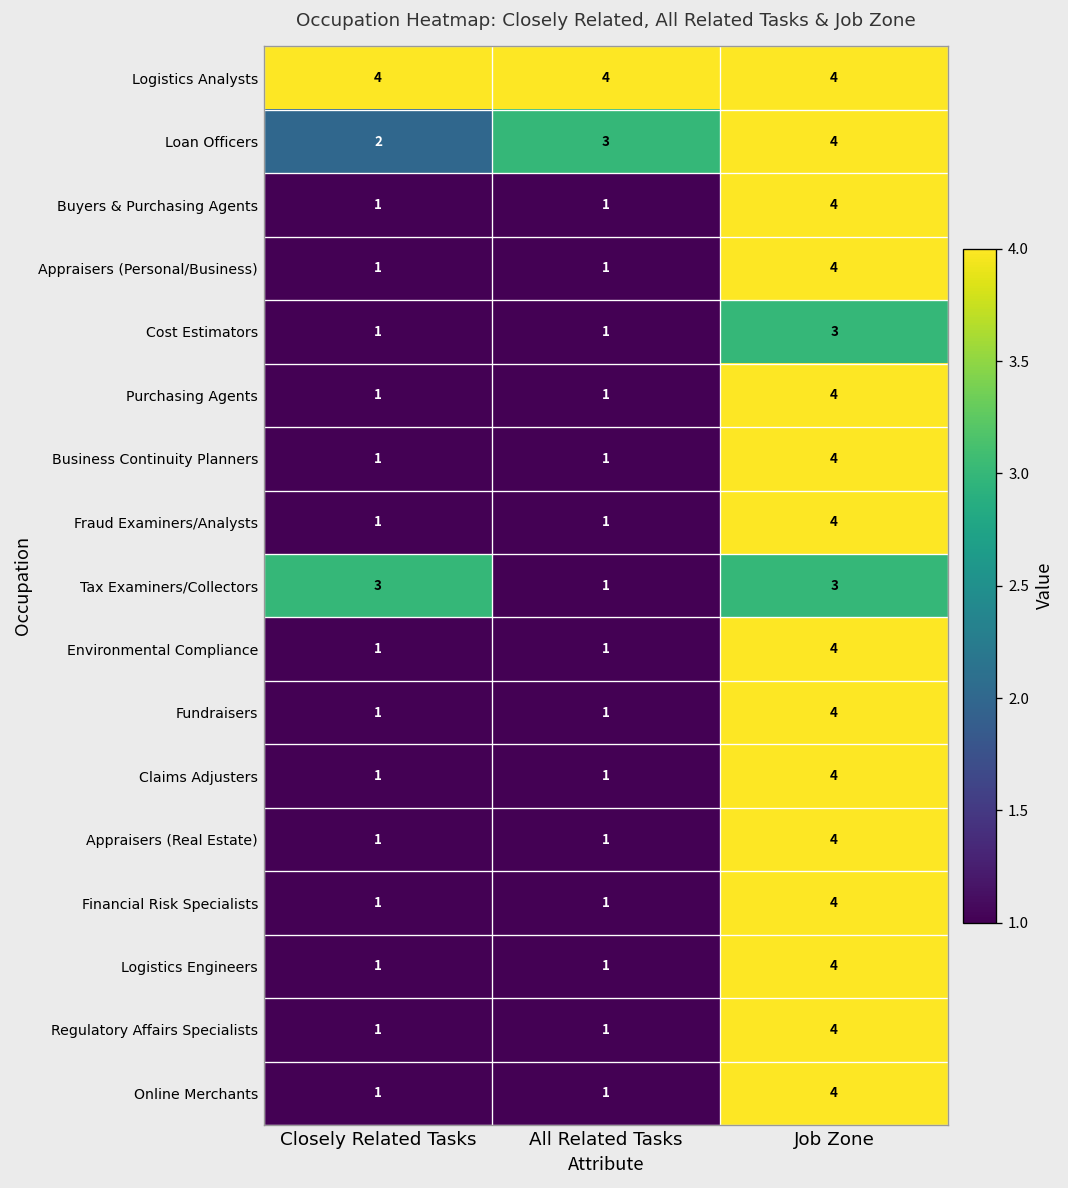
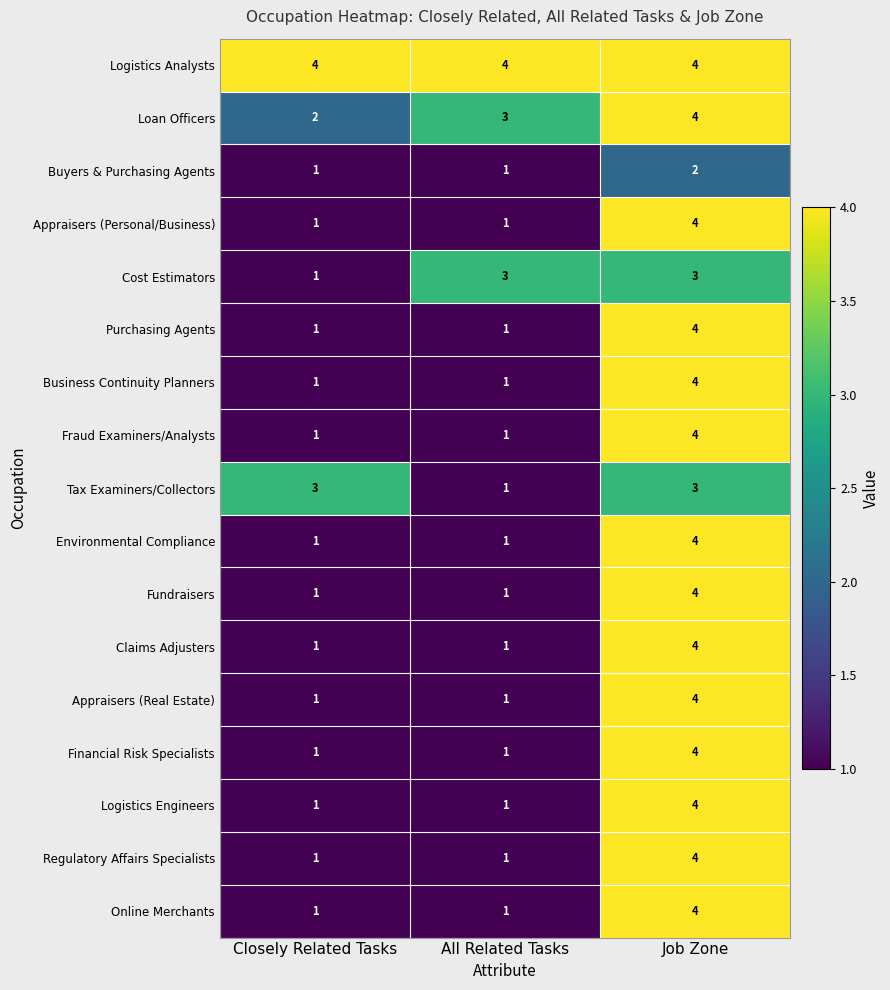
Buyers & Purchasing Agents, Job Zone: 4 -> 2
Cost Estimators, All Related Tasks: 1 -> 3
